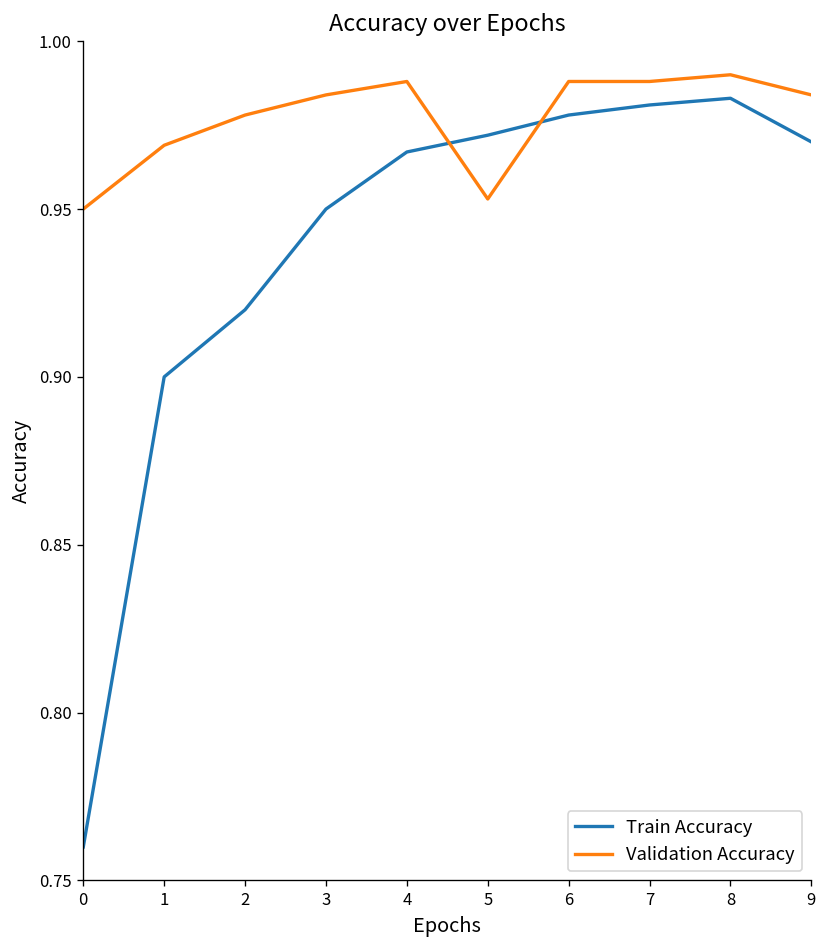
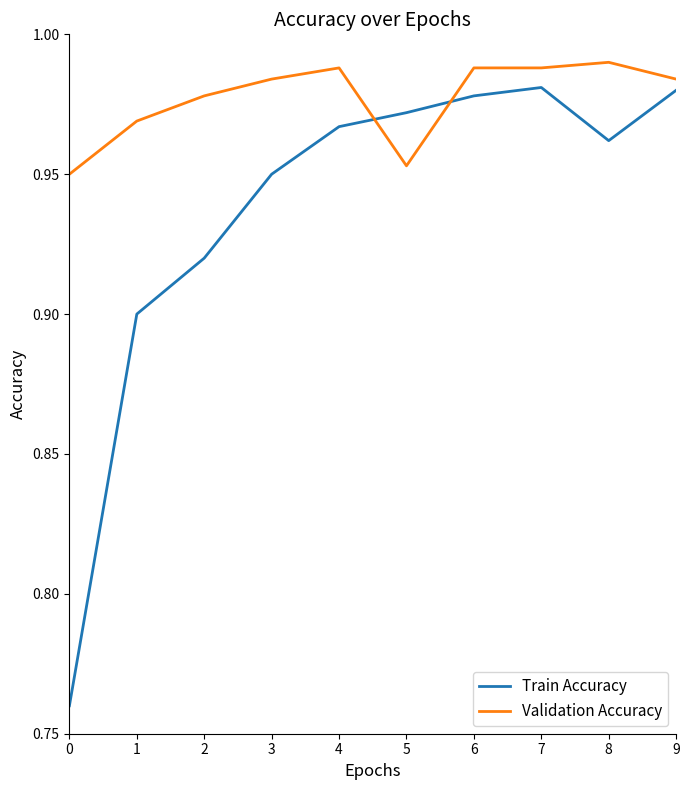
Train Accuracy, 8: 0.983 -> 0.962
Train Accuracy, 9: 0.97 -> 0.98
